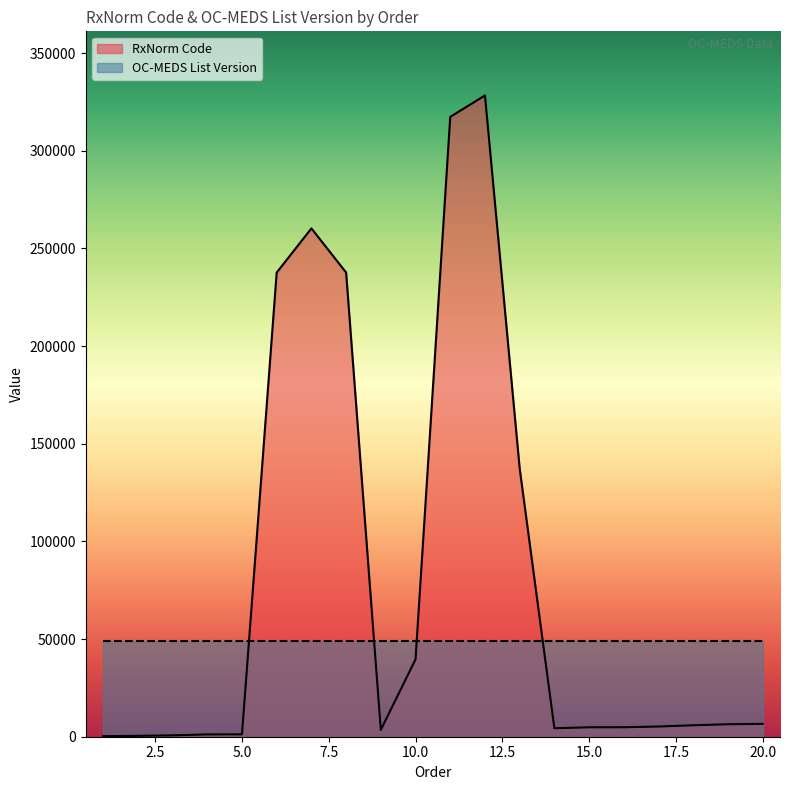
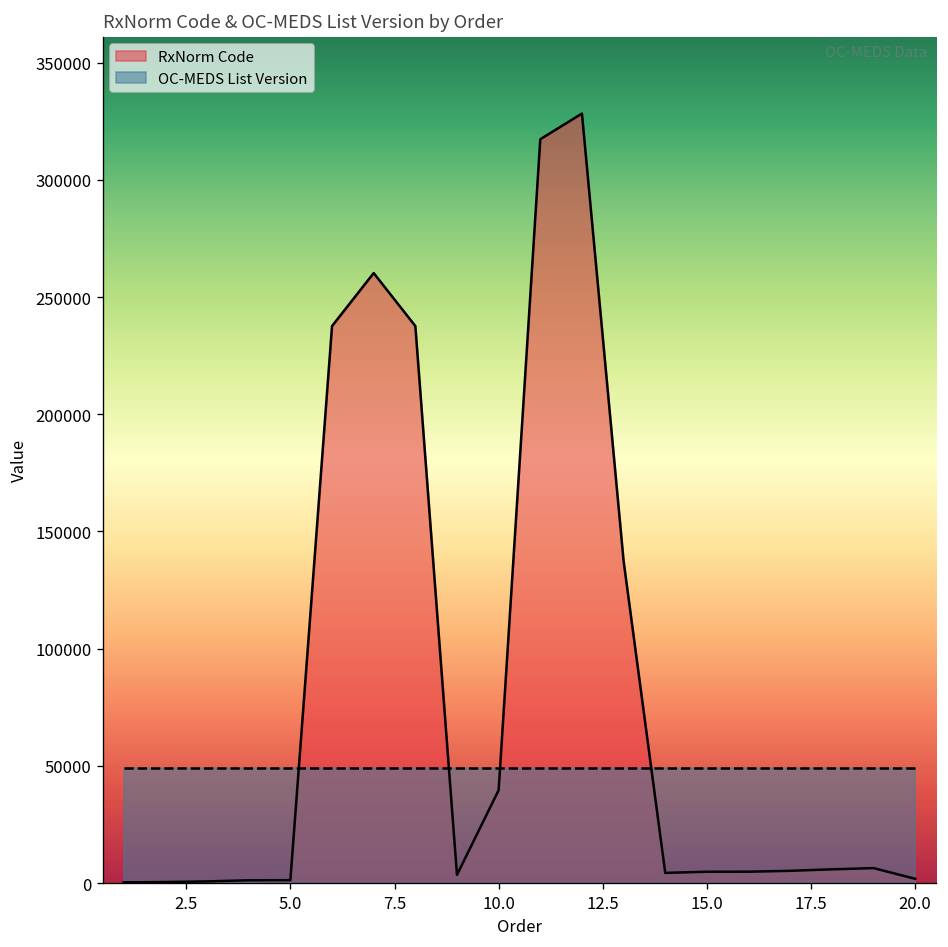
RxNorm Code, 20.0: 7000 -> 2000
